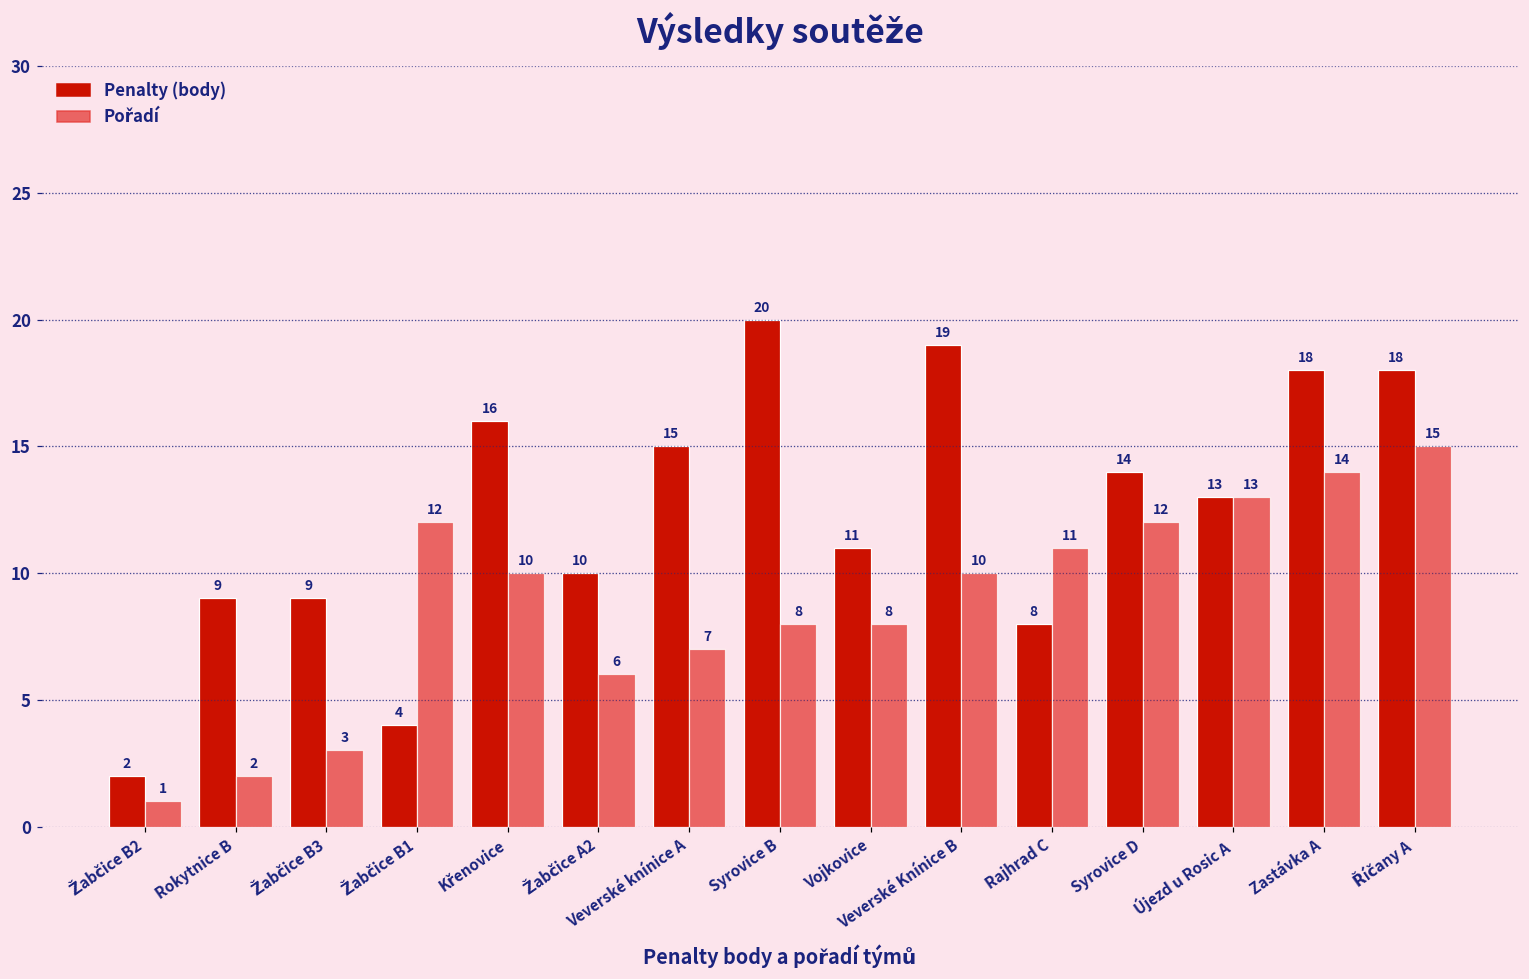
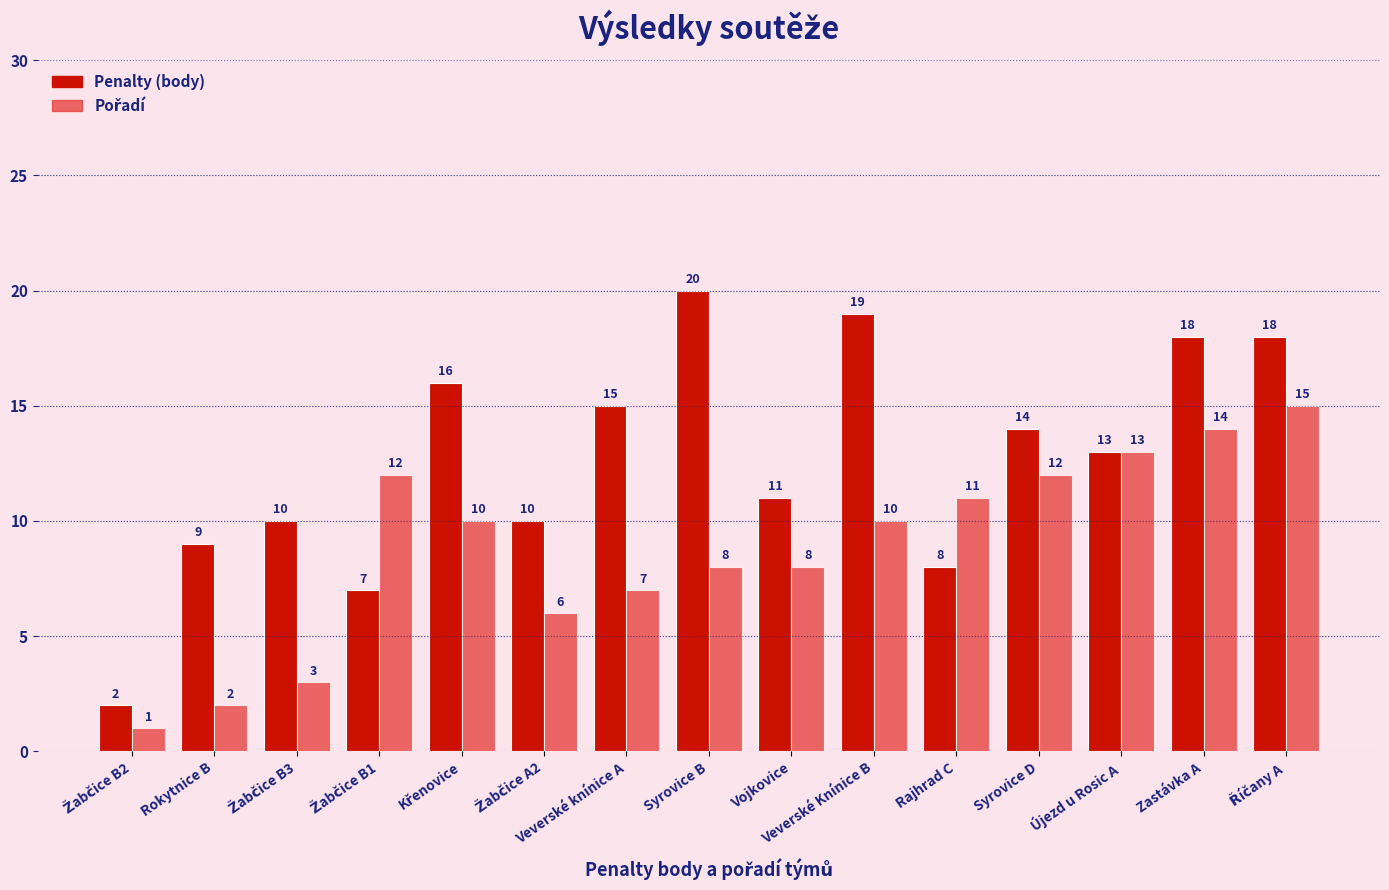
Penalty (body), Žabčice B3: 9 -> 10
Penalty (body), Žabčice B1: 4 -> 7
